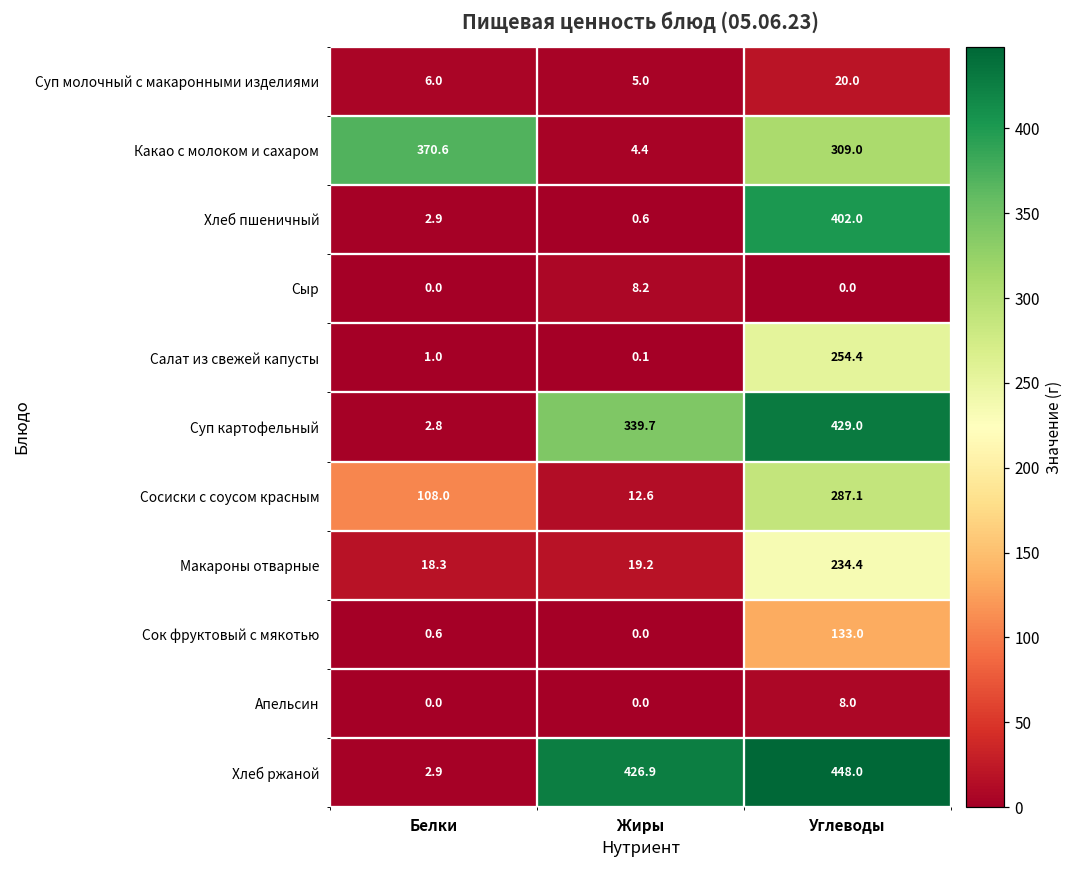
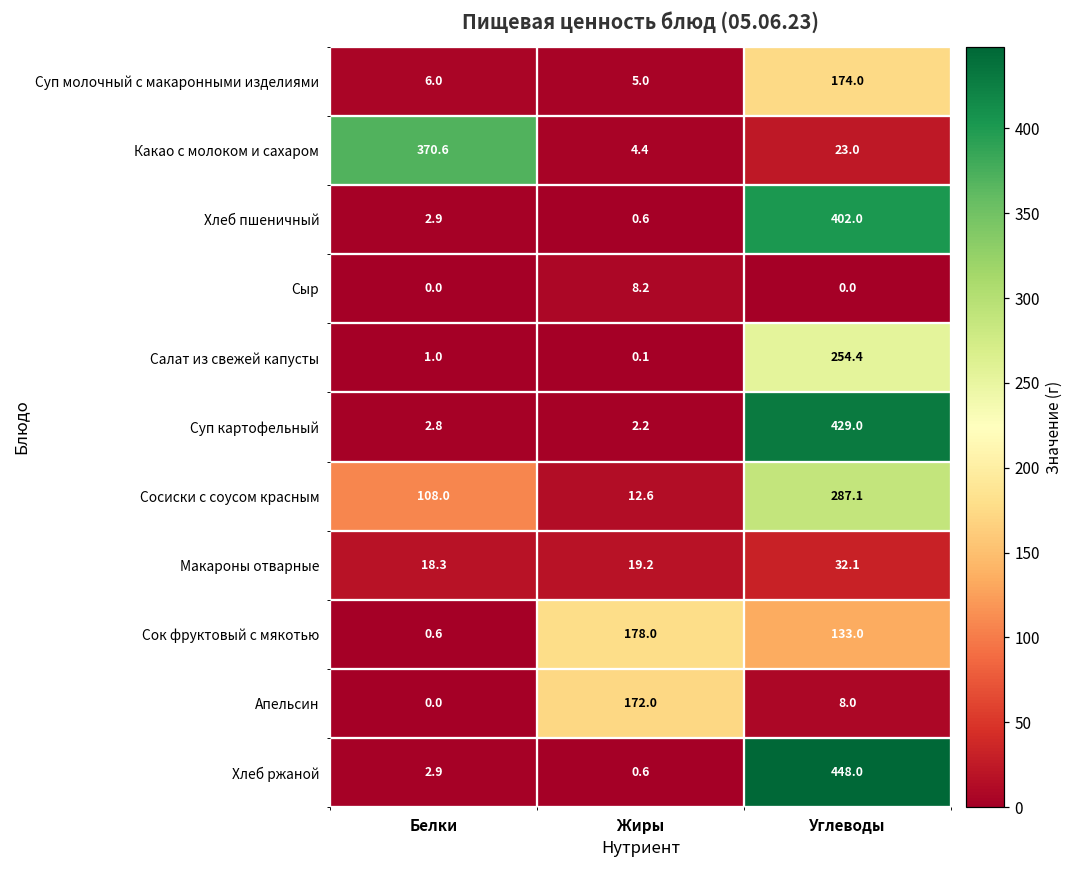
Суп молочный с макаронными изделиями, Углеводы: 20.0 -> 174.0
Какао с молоком и сахаром, Углеводы: 309.0 -> 23.0
Суп картофельный, Жиры: 339.7 -> 2.2
Макароны отварные, Углеводы: 234.4 -> 32.1
Сок фруктовый с мякотью, Жиры: 0.0 -> 178.0
Апельсин, Жиры: 0.0 -> 172.0
Хлеб ржаной, Жиры: 426.9 -> 0.6
